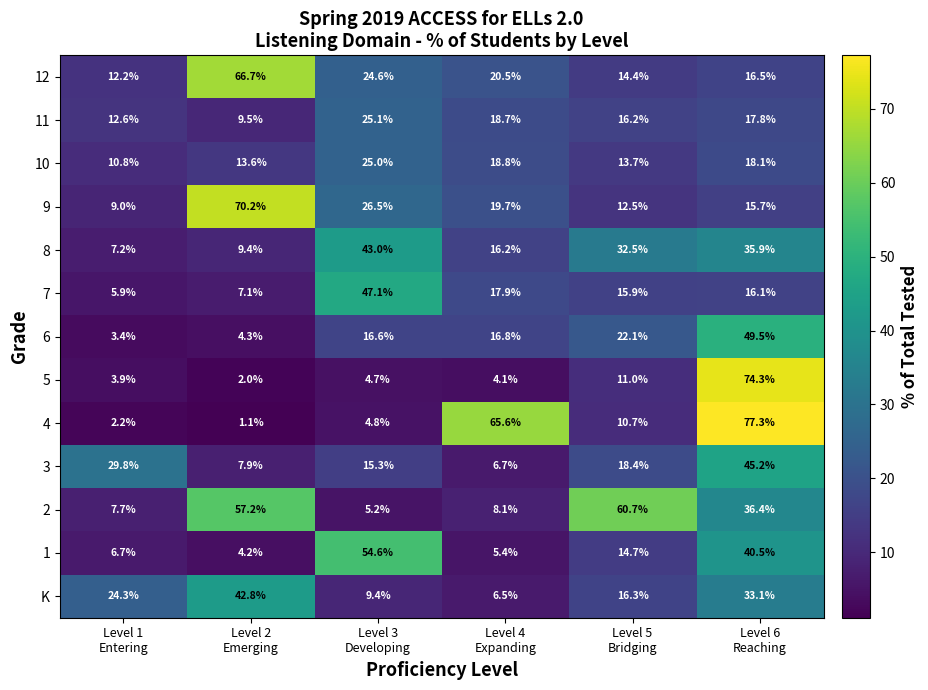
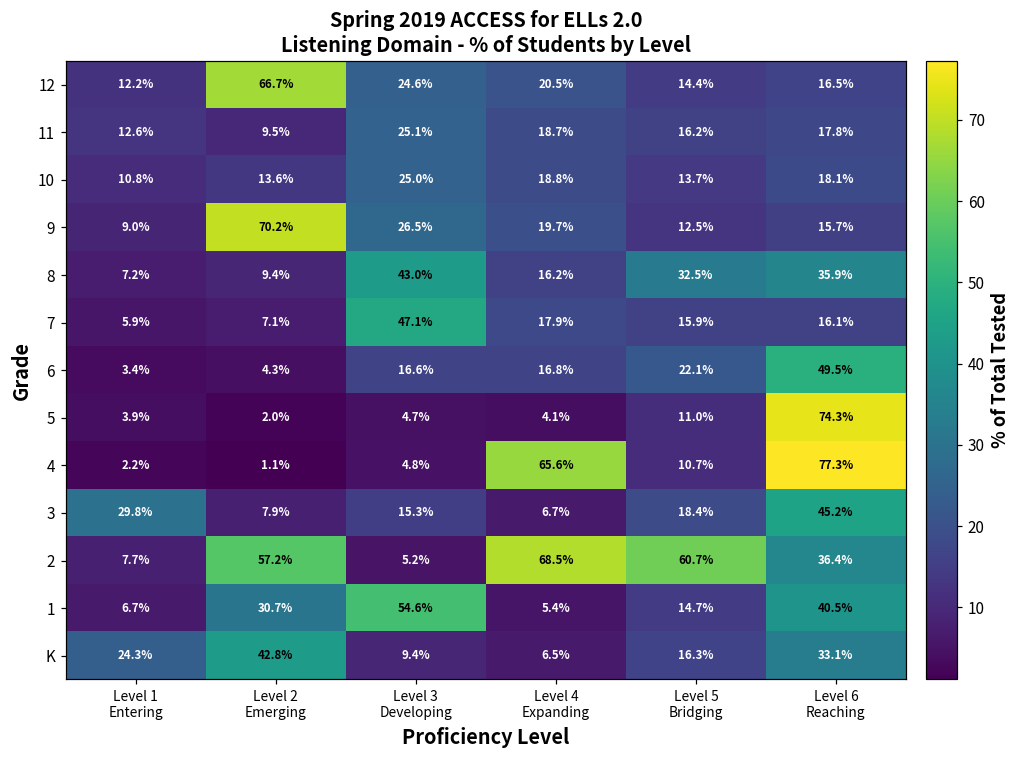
2, Level 4 Expanding: 8.1% -> 68.5%
1, Level 2 Emerging: 4.2% -> 30.7%
